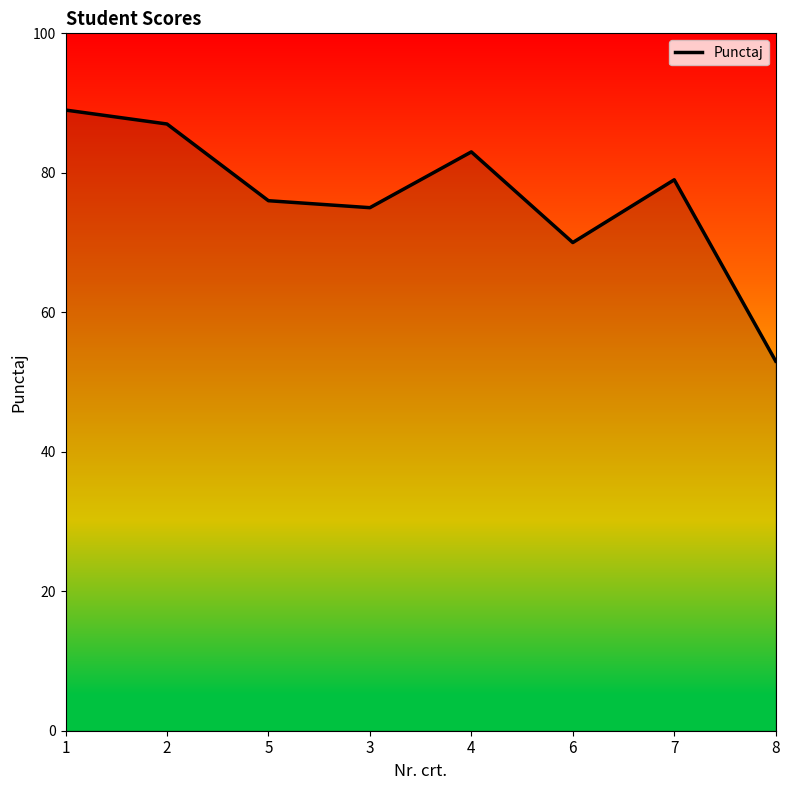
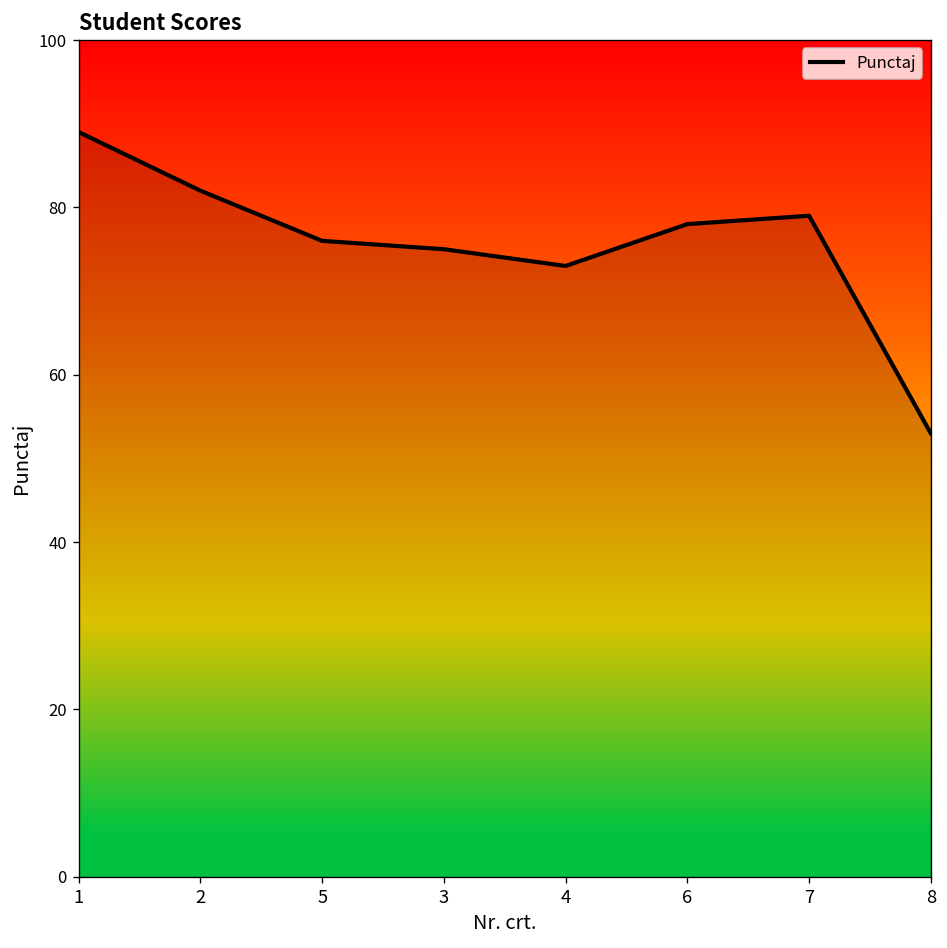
2: 87 -> 82
4: 83 -> 73
6: 70 -> 78
